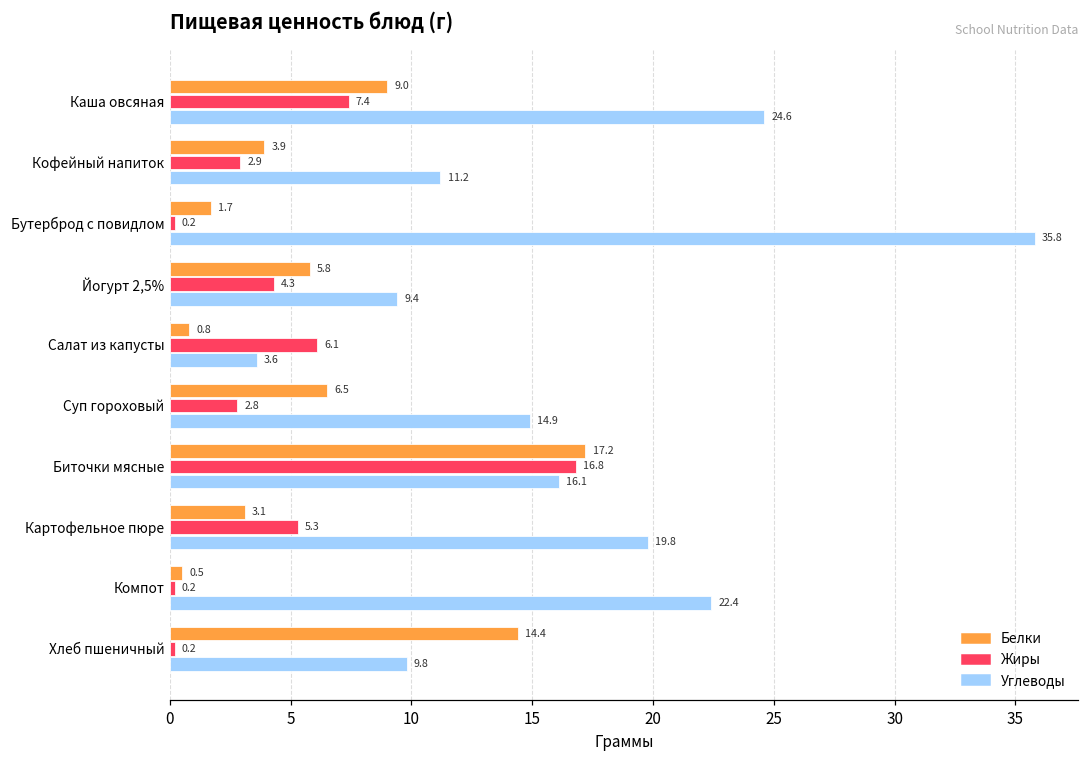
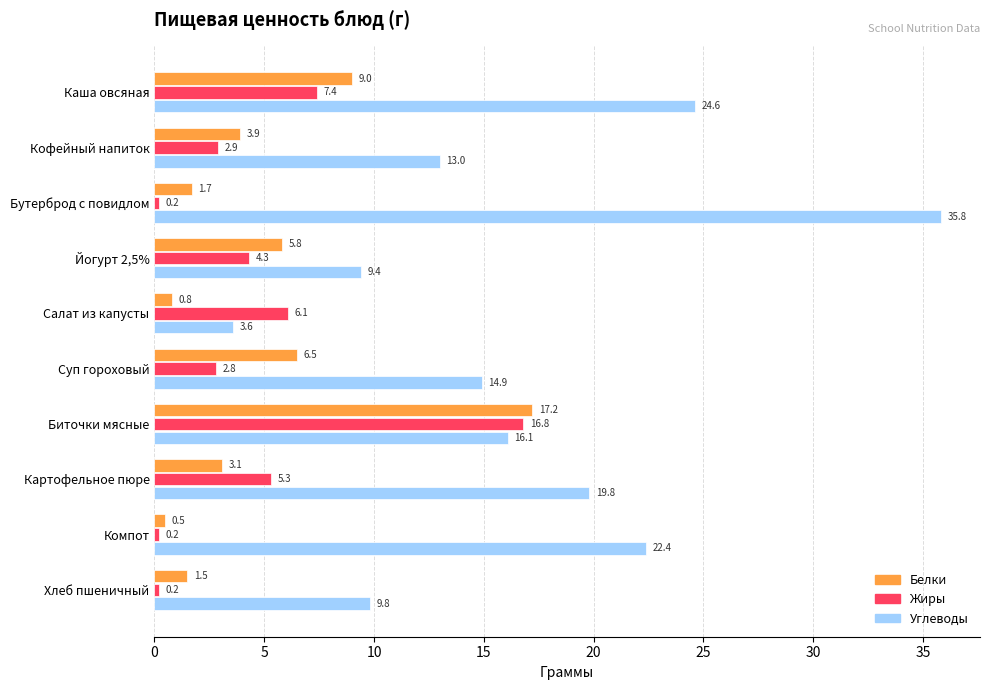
Углеводы, Кофейный напиток: 11.2 -> 13.0
Белки, Хлеб пшеничный: 14.4 -> 1.5
